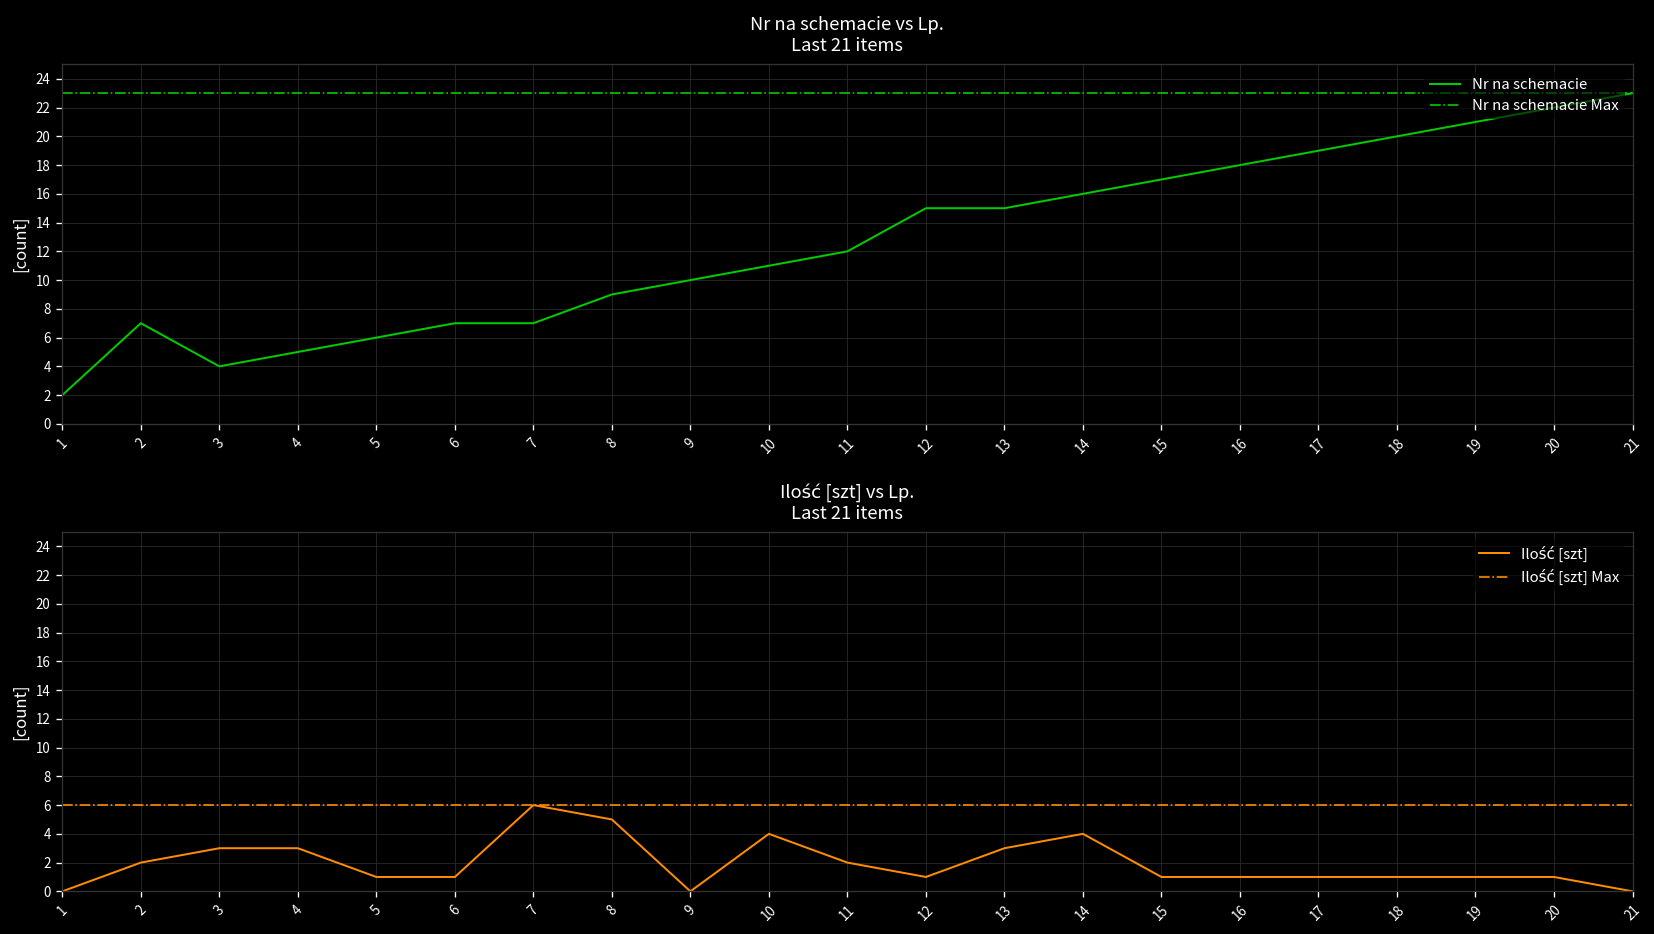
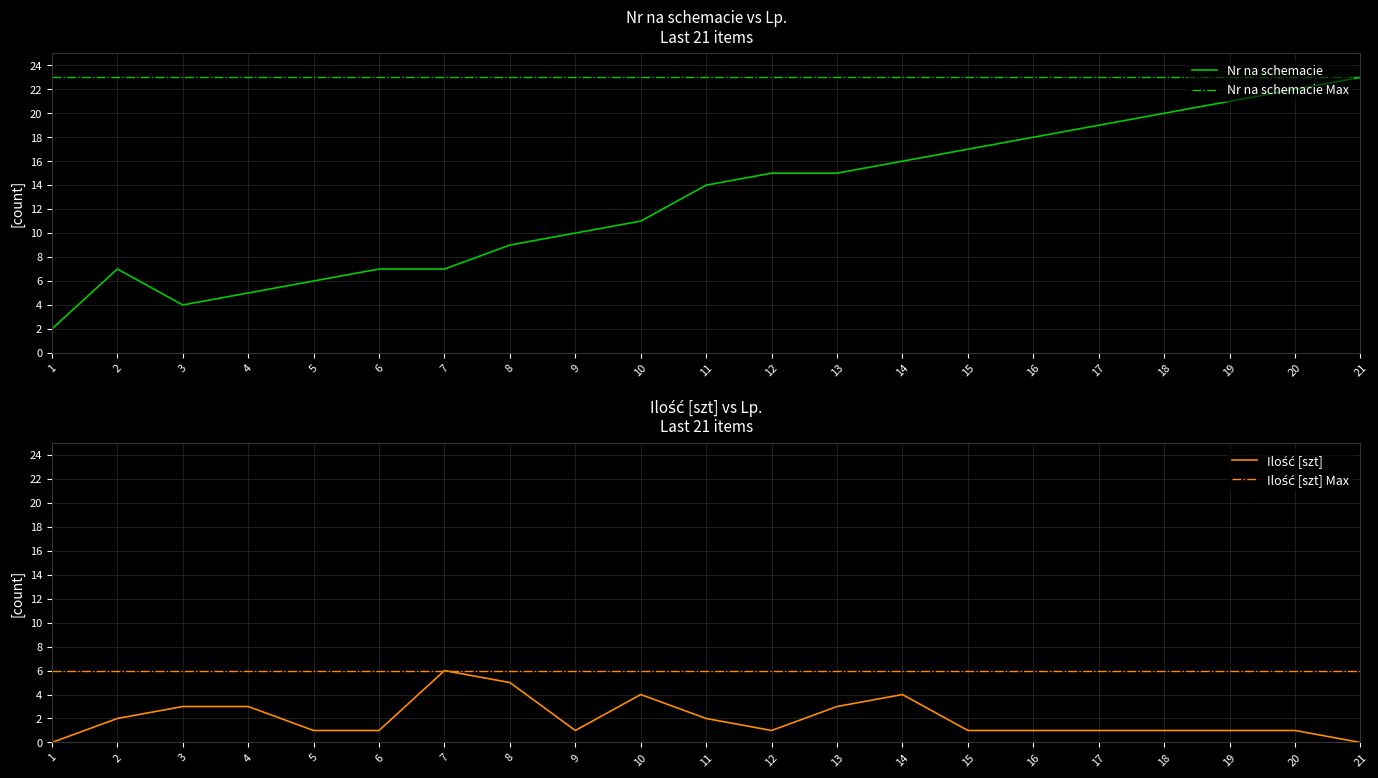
Nr na schemacie vs Lp. Last 21 items, 11: 12 -> 14
Ilość [szt] vs Lp. Last 21 items, 9: 0 -> 1
